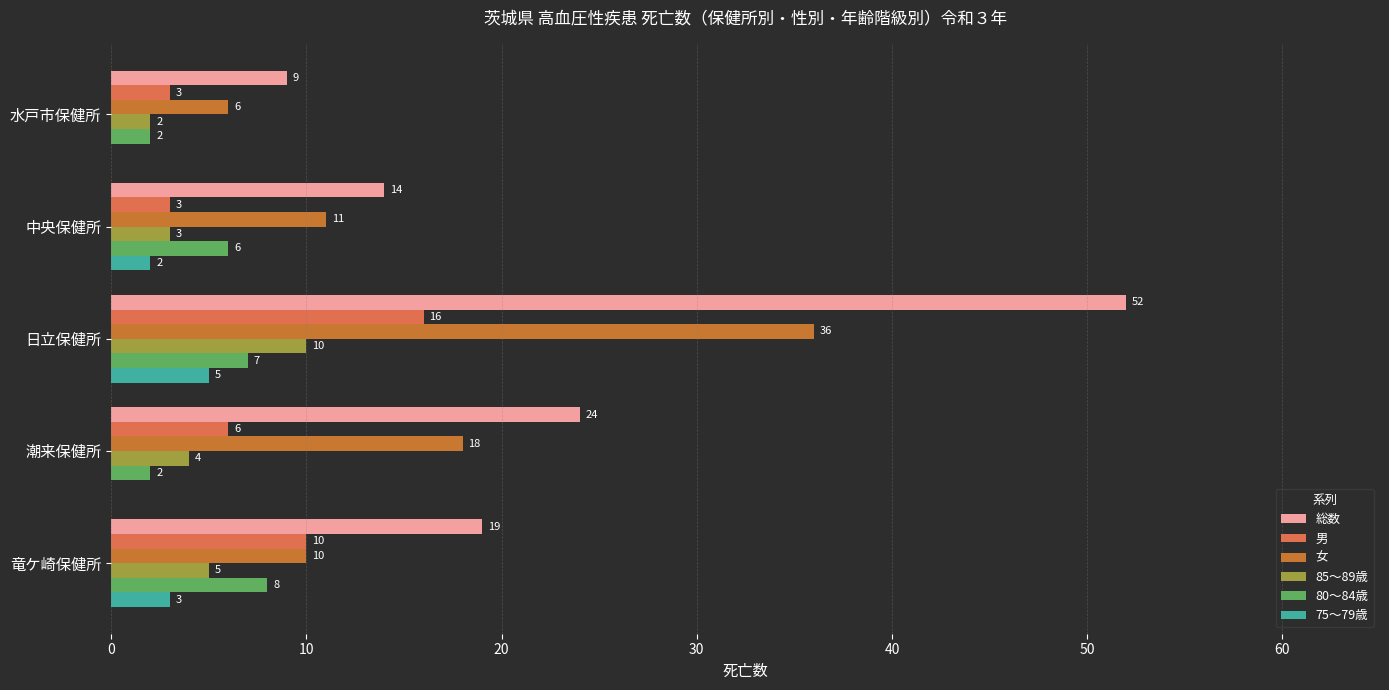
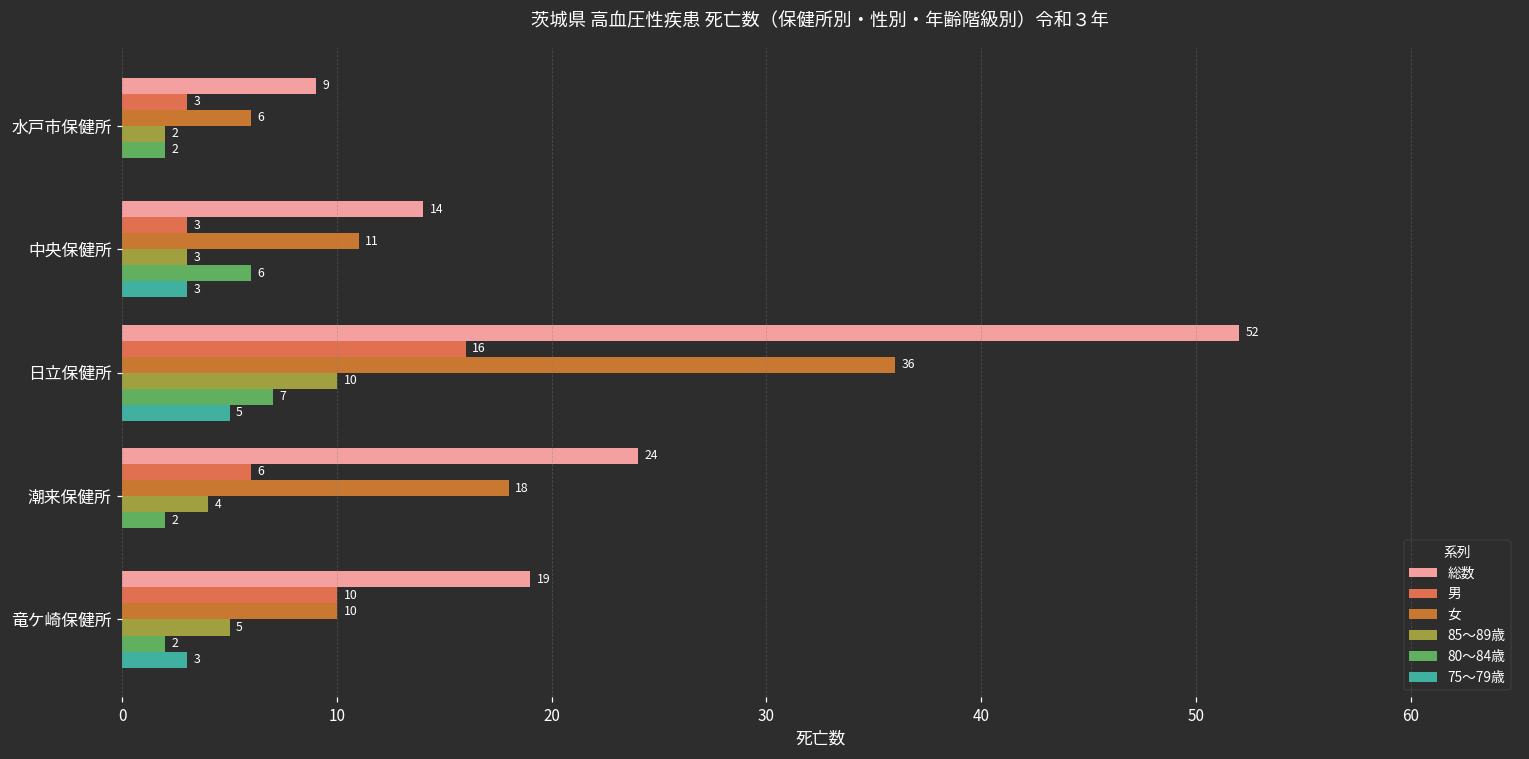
75～79歳, 中央保健所: 2 -> 3
80～84歳, 竜ケ崎保健所: 8 -> 2
